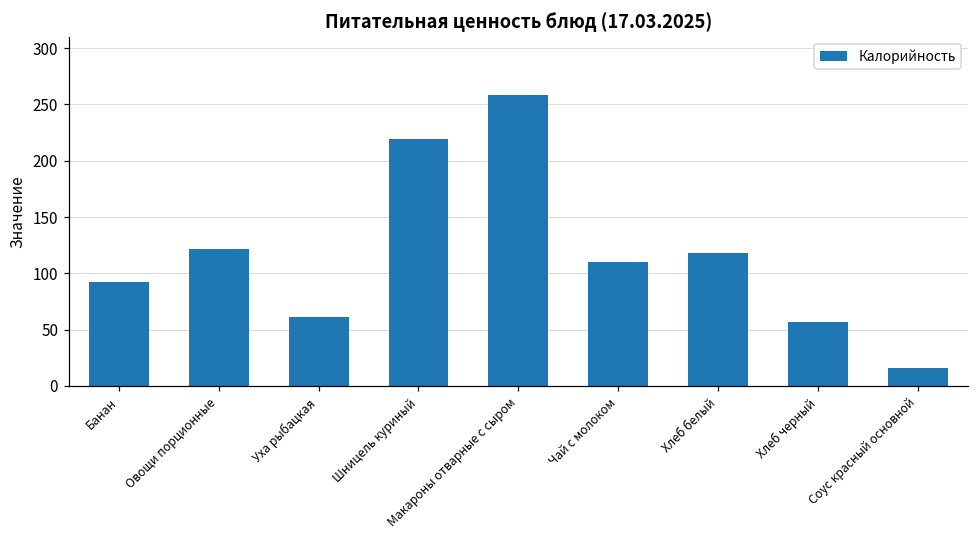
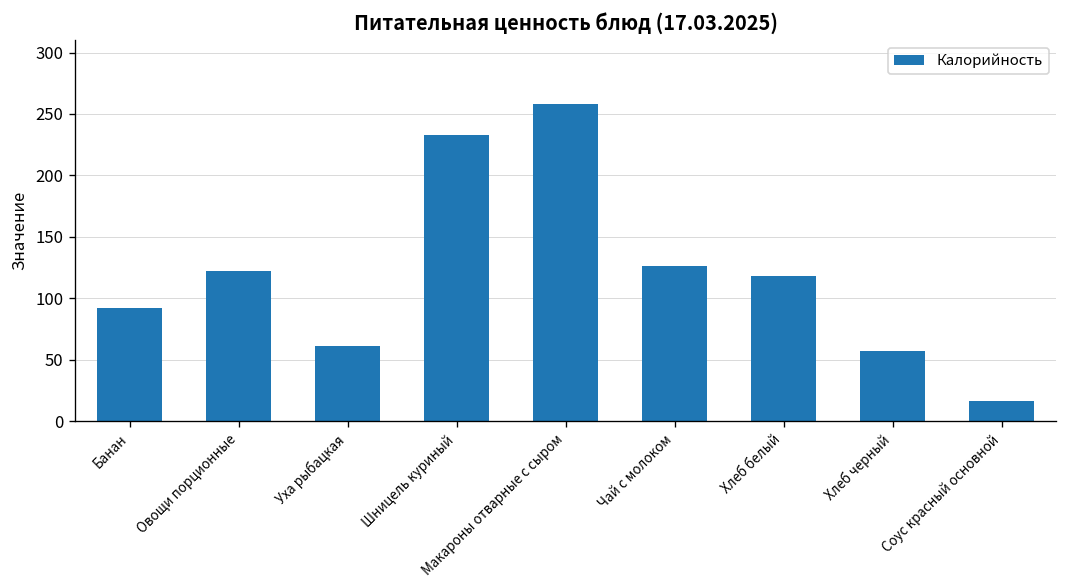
Шницель куриный: 219 -> 233
Чай с молоком: 110 -> 126
